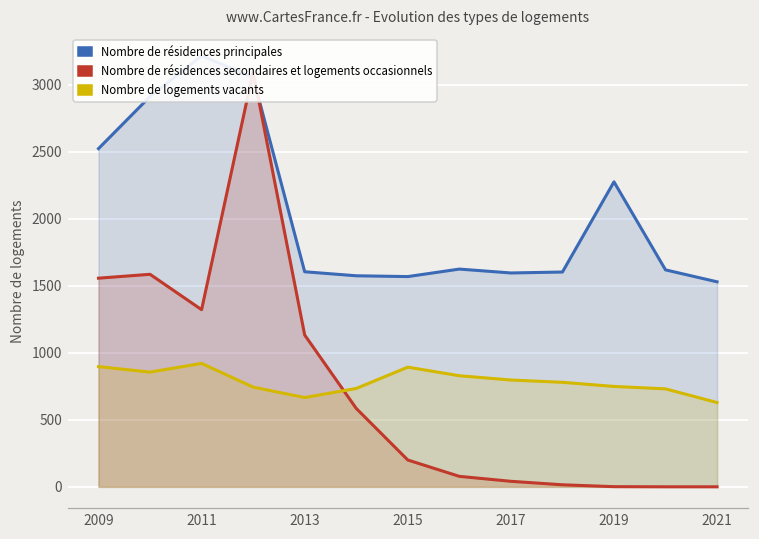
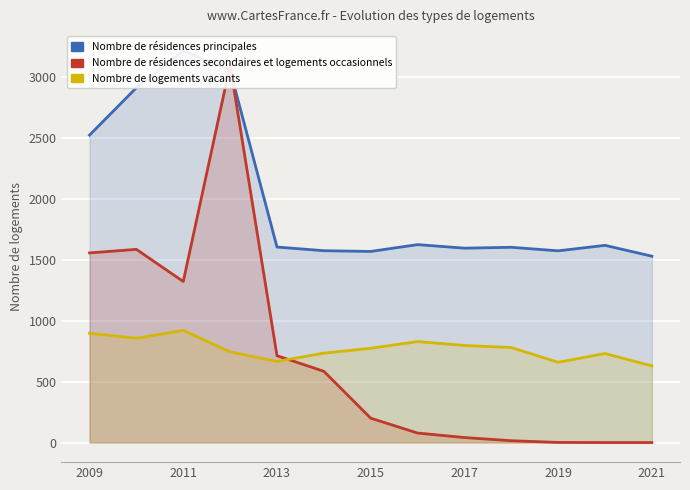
Nombre de résidences secondaires et logements occasionnels, 2013: 1130 -> 710
Nombre de logements vacants, 2015: 890 -> 770
Nombre de résidences principales, 2019: 2280 -> 1570
Nombre de logements vacants, 2019: 750 -> 660
